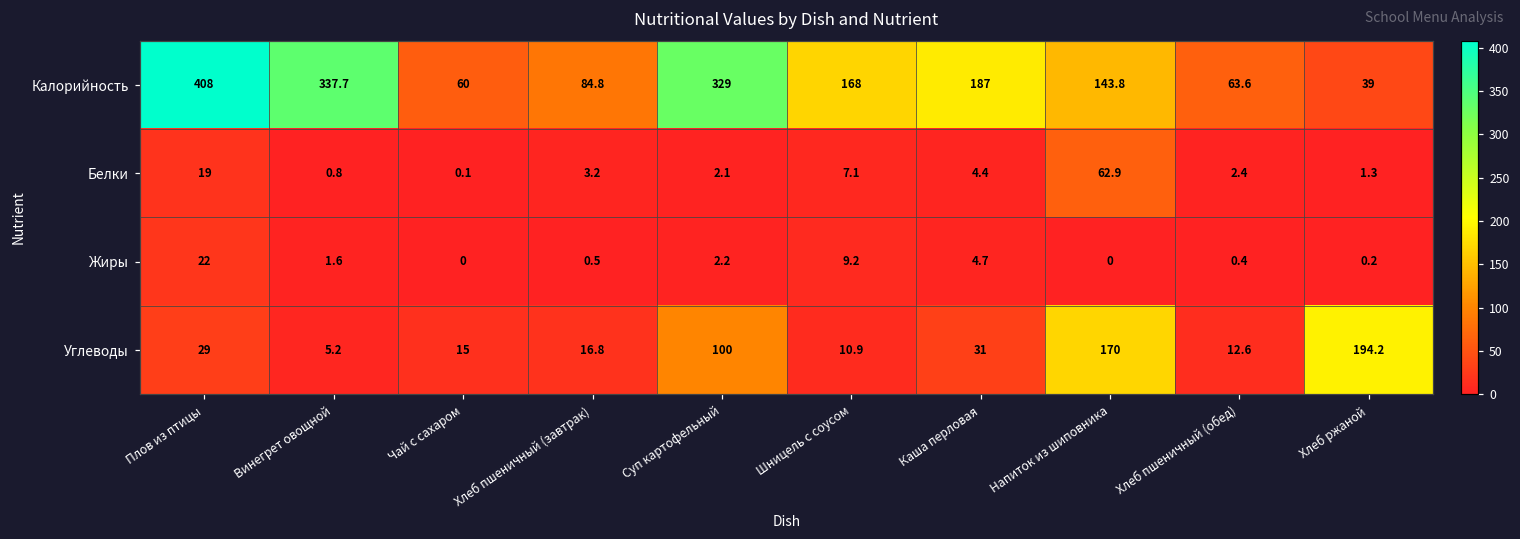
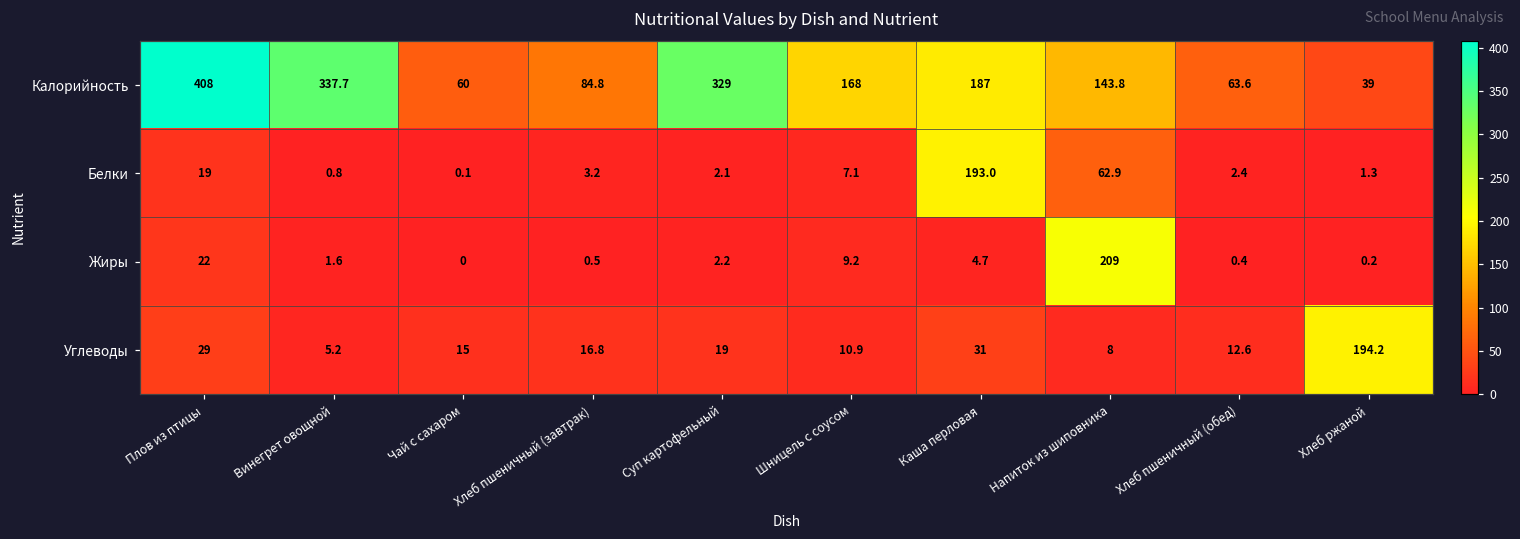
Белки, Каша перловая: 4.4 -> 193.0
Жиры, Напиток из шиповника: 0 -> 209
Углеводы, Суп картофельный: 100 -> 19
Углеводы, Напиток из шиповника: 170 -> 8
